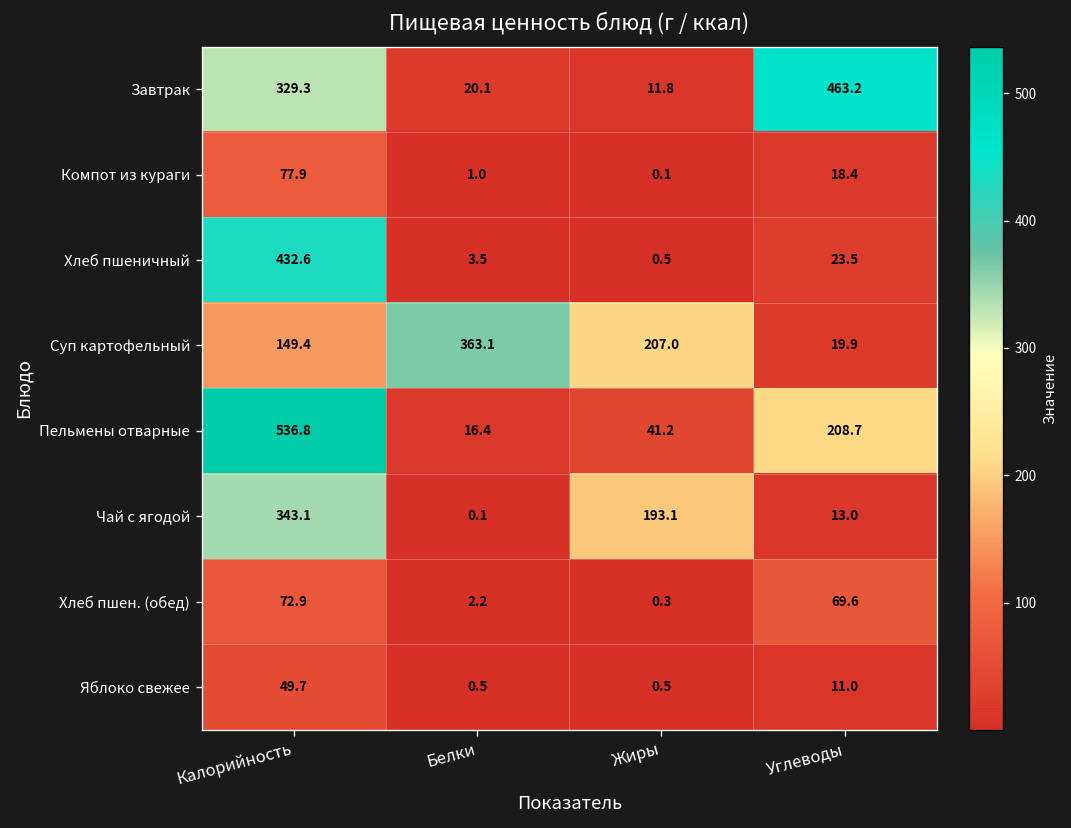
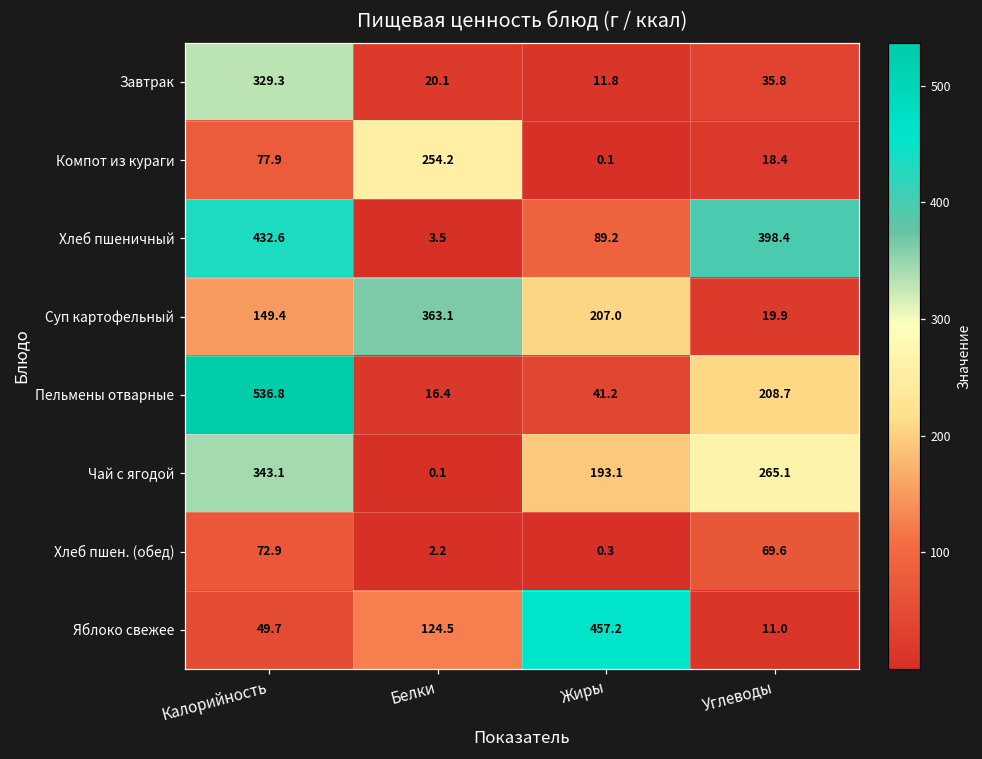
Завтрак, Углеводы: 463.2 -> 35.8
Компот из кураги, Белки: 1.0 -> 254.2
Хлеб пшеничный, Жиры: 0.5 -> 89.2
Хлеб пшеничный, Углеводы: 23.5 -> 398.4
Чай с ягодой, Углеводы: 13.0 -> 265.1
Яблоко свежее, Белки: 0.5 -> 124.5
Яблоко свежее, Жиры: 0.5 -> 457.2
